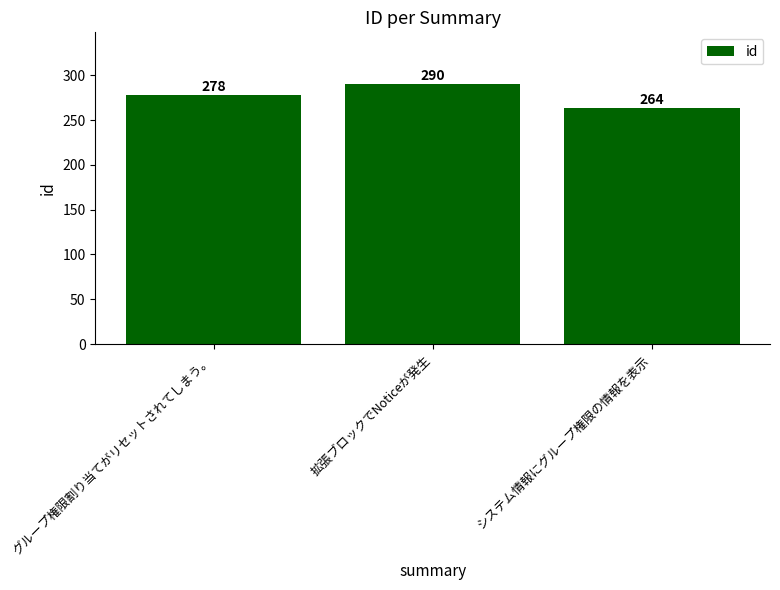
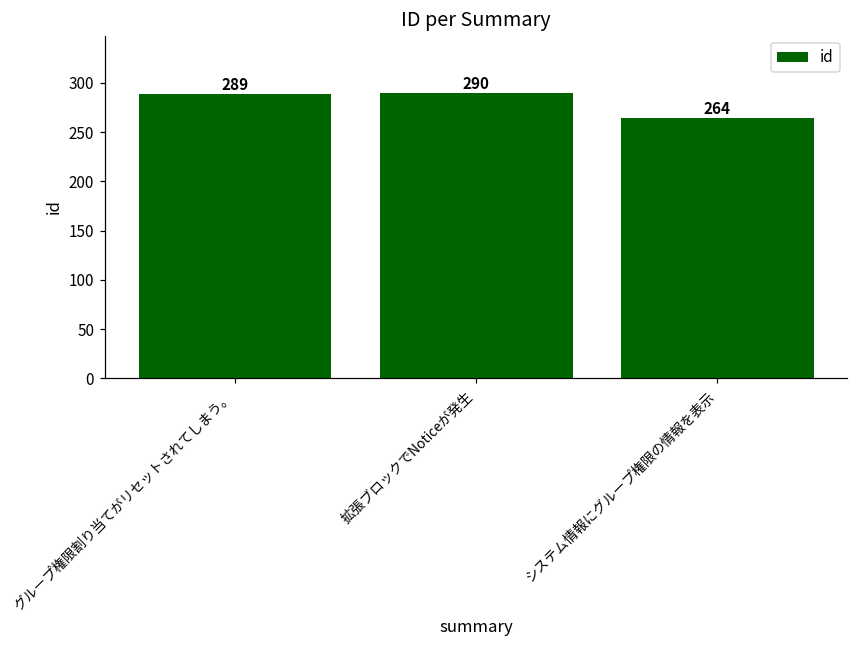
グループ権限割り当てがリセットされてしまう。: 278 -> 289
